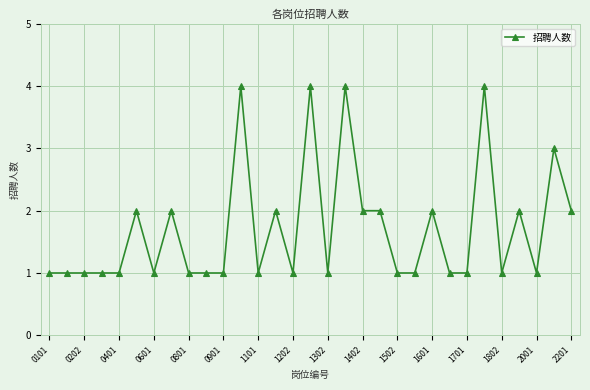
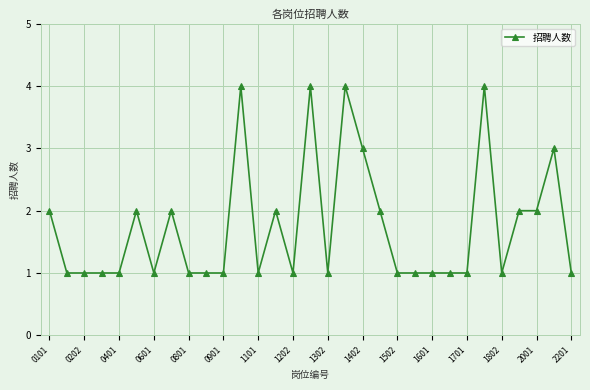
0101: 1 -> 2
1402: 2 -> 3
1601: 2 -> 1
2001: 1 -> 2
2201: 2 -> 1
